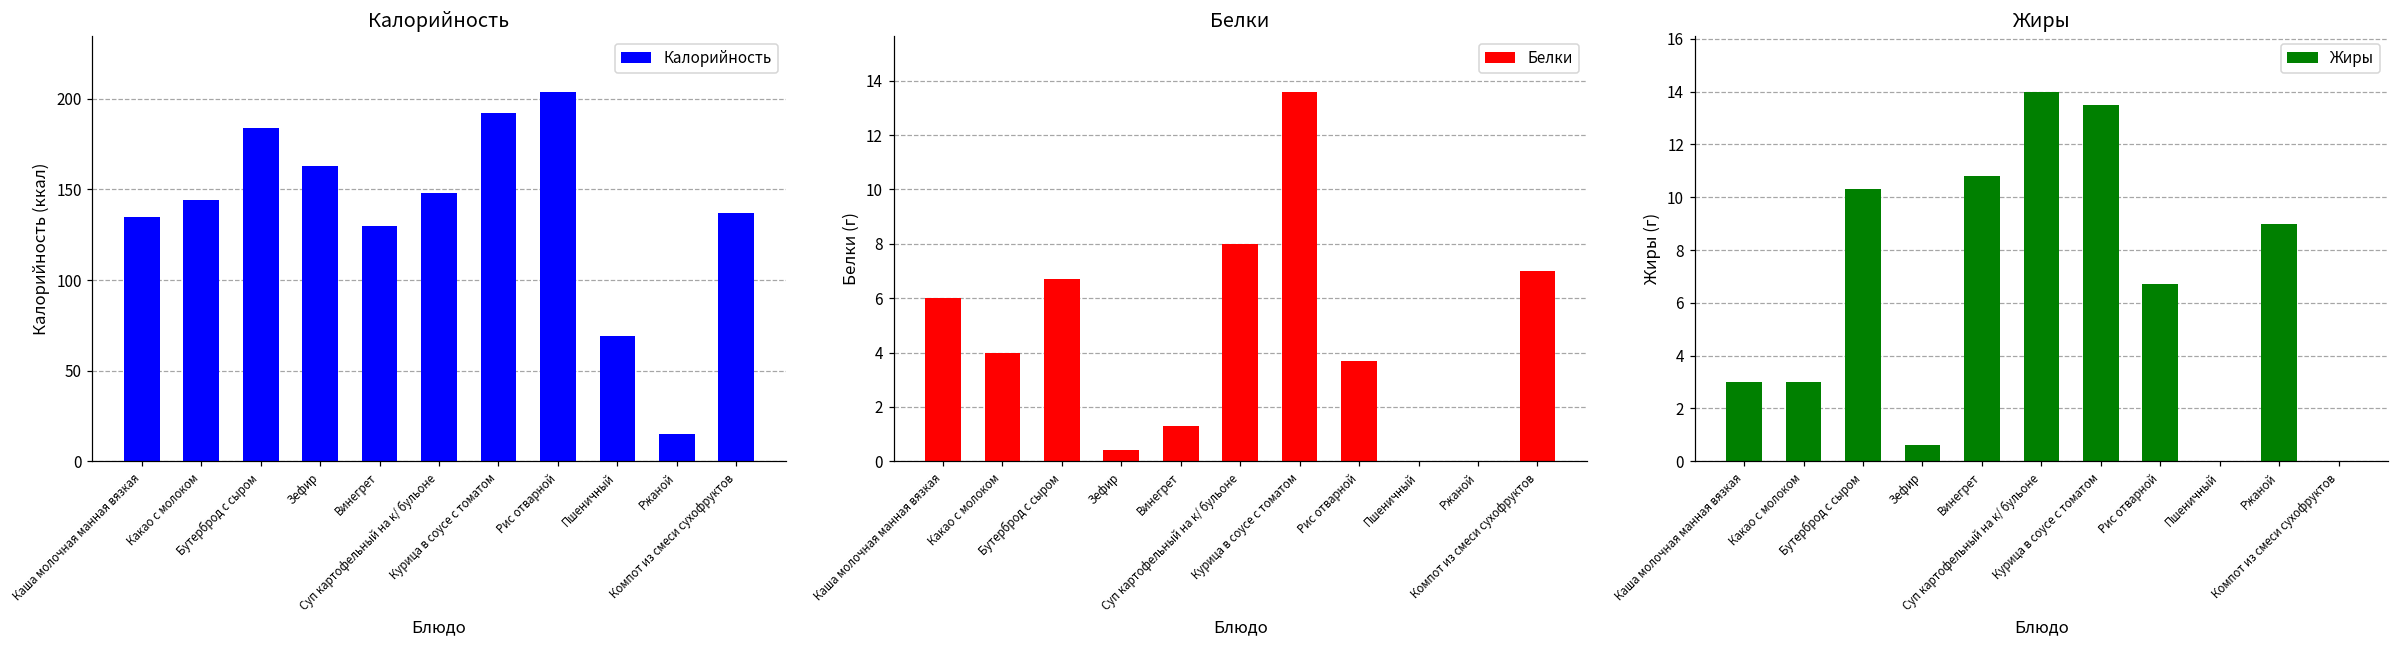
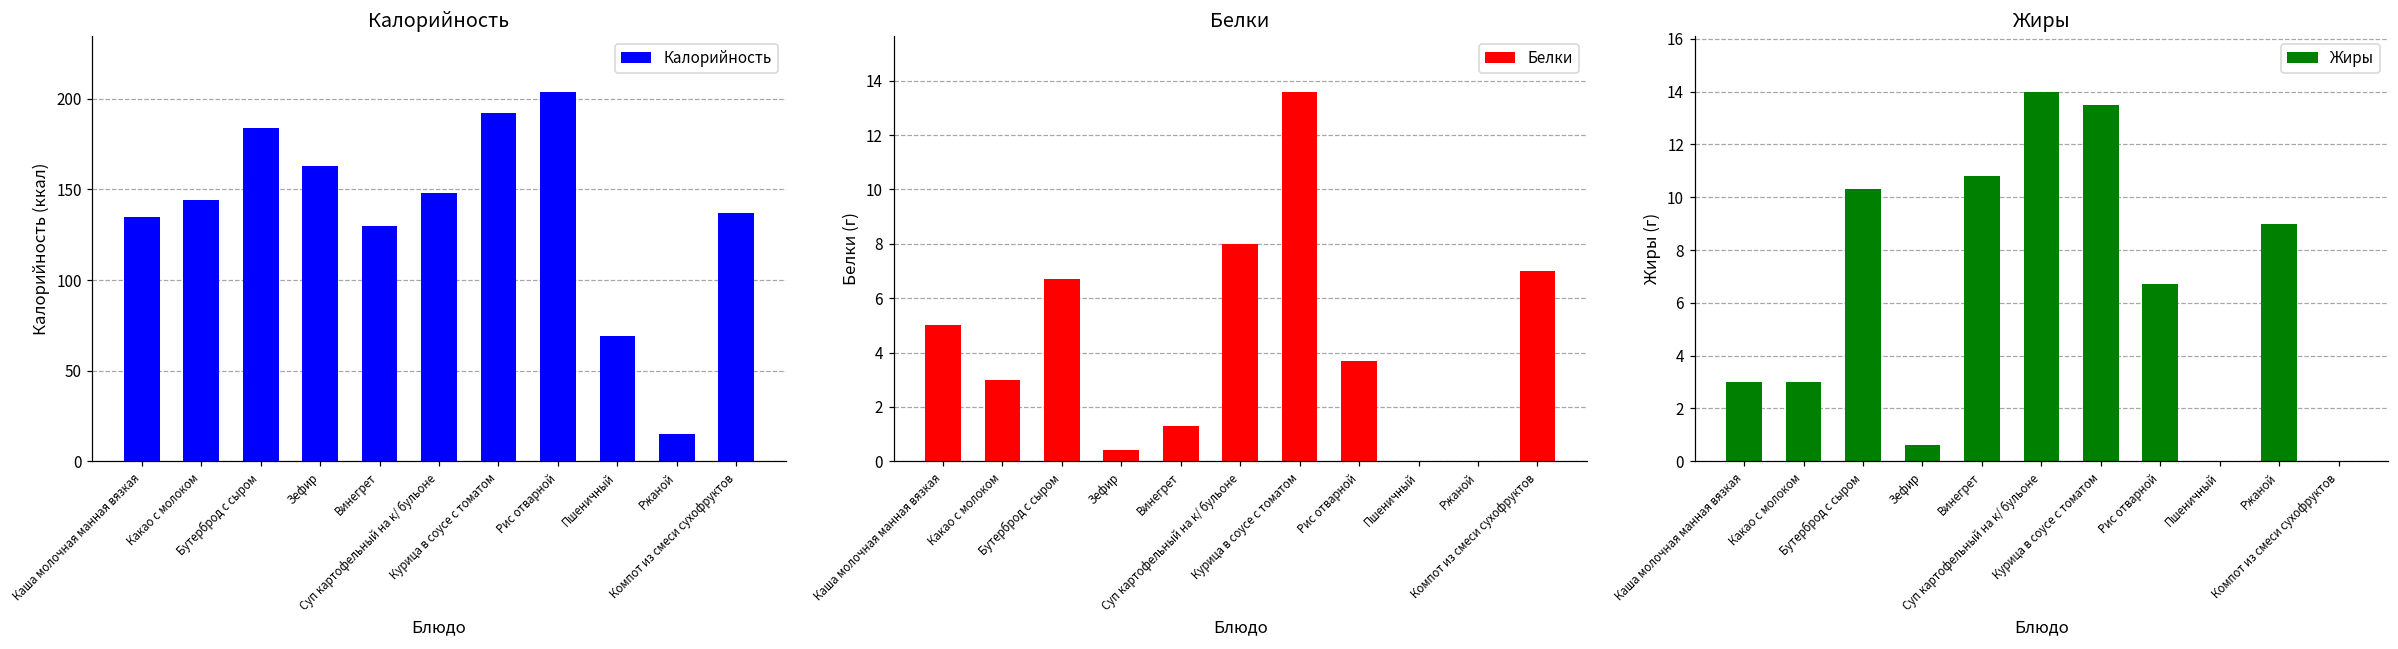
Белки, Каша молочная манная вязкая: 6 -> 5
Белки, Какао с молоком: 4 -> 3
